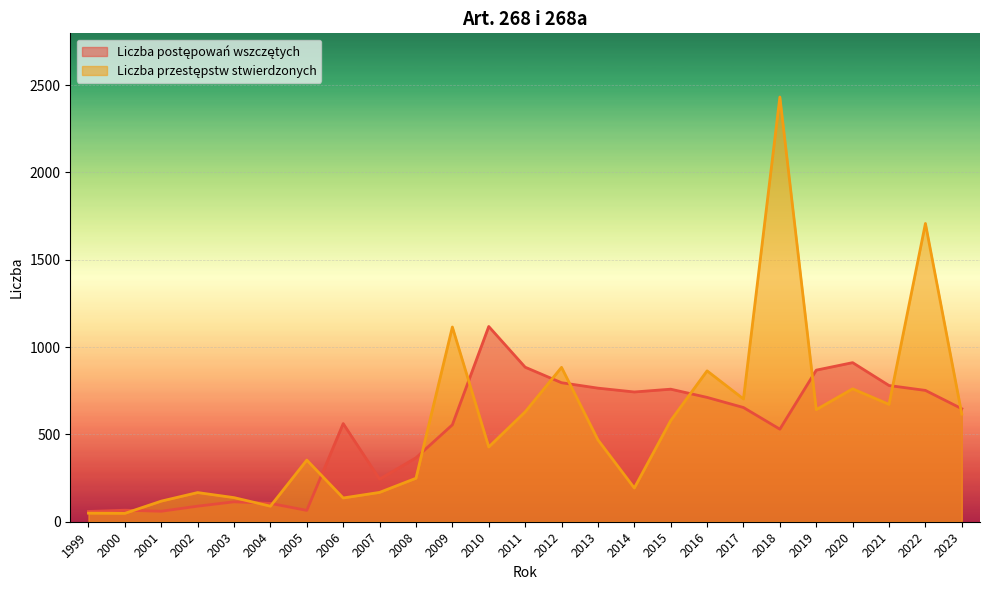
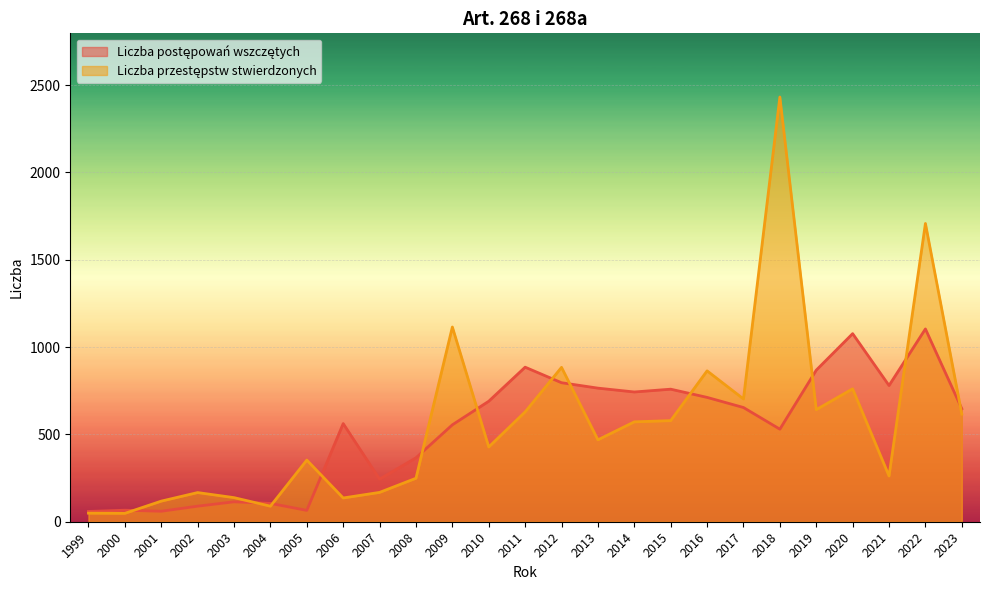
Liczba postępowań wszczętych, 2010: 1120 -> 690
Liczba przestępstw stwierdzonych, 2014: 190 -> 570
Liczba postępowań wszczętych, 2020: 910 -> 1080
Liczba przestępstw stwierdzonych, 2021: 670 -> 260
Liczba postępowań wszczętych, 2022: 750 -> 1100
